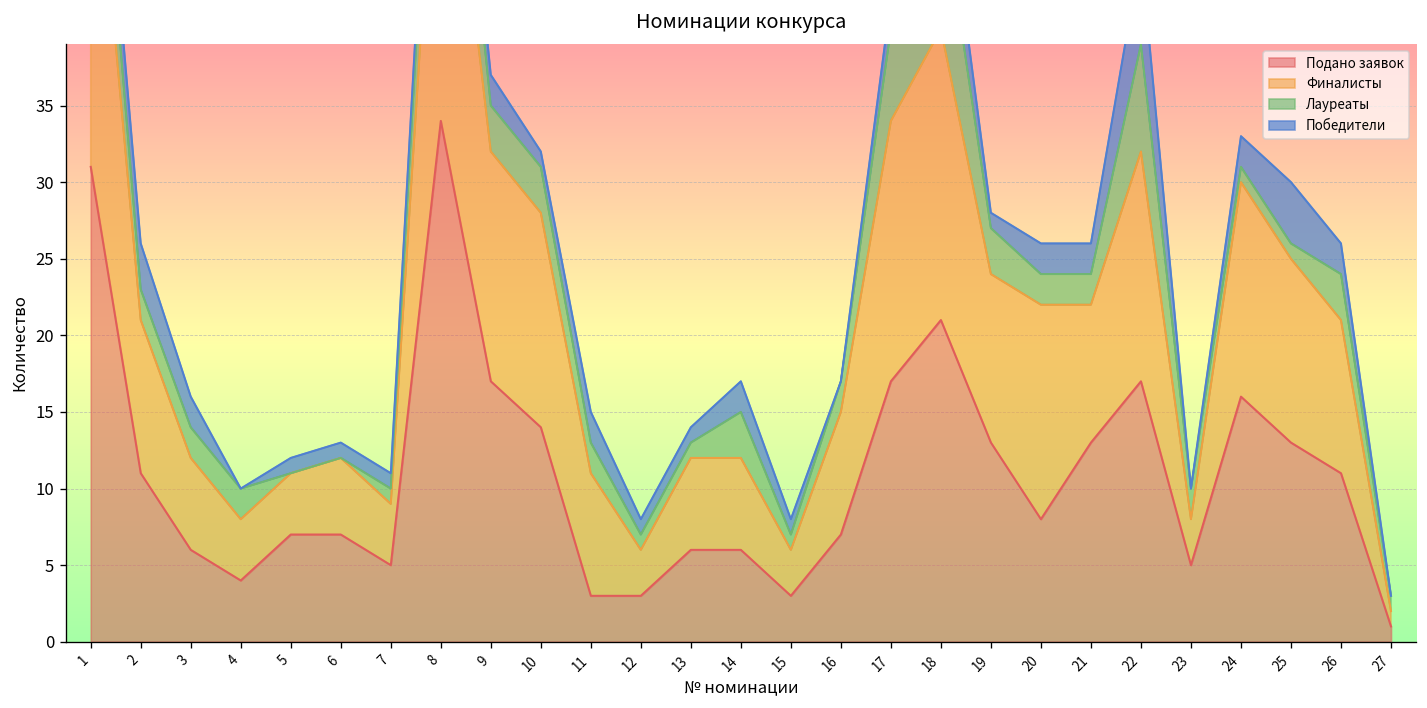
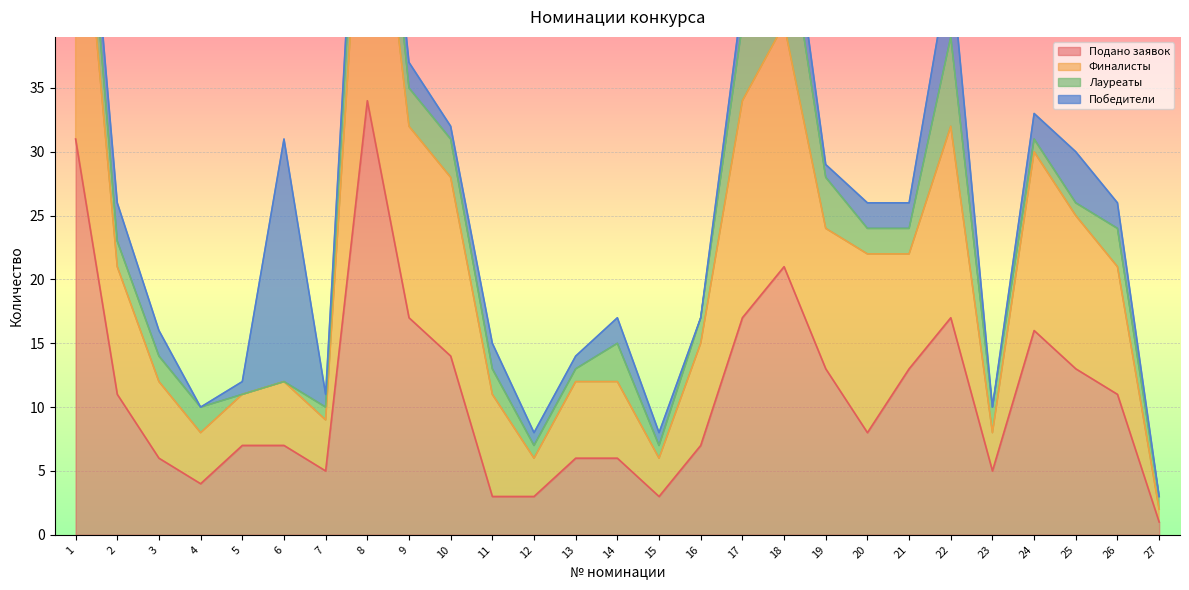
Победители, 6: 1 -> 19
Лауреаты, 19: 3 -> 4
